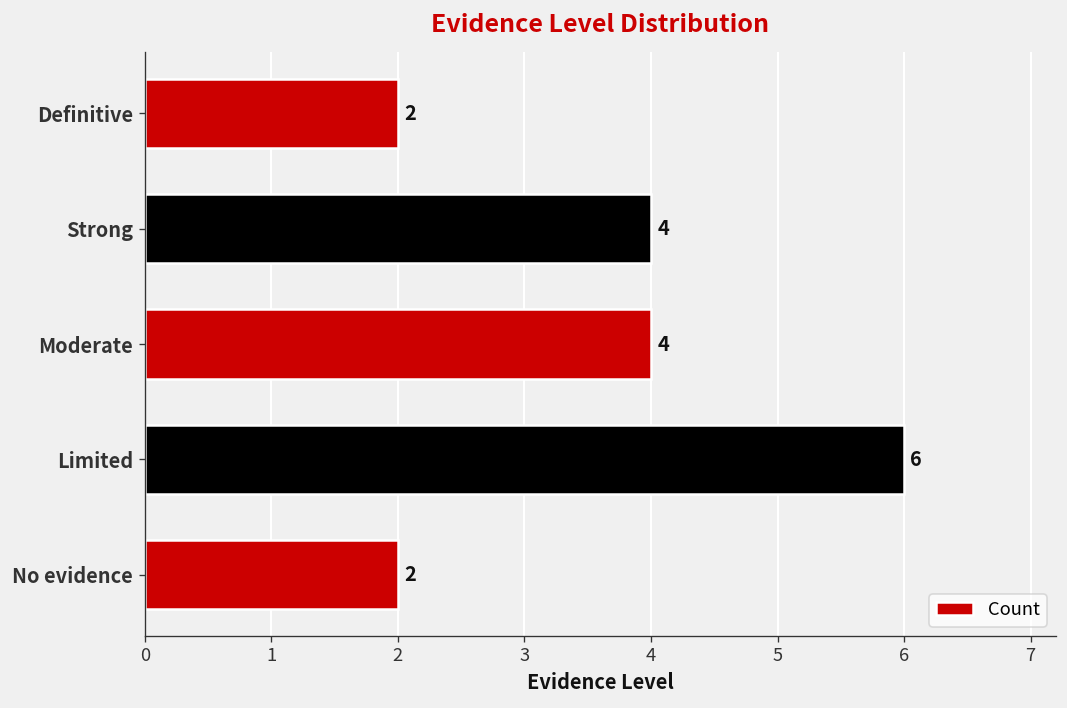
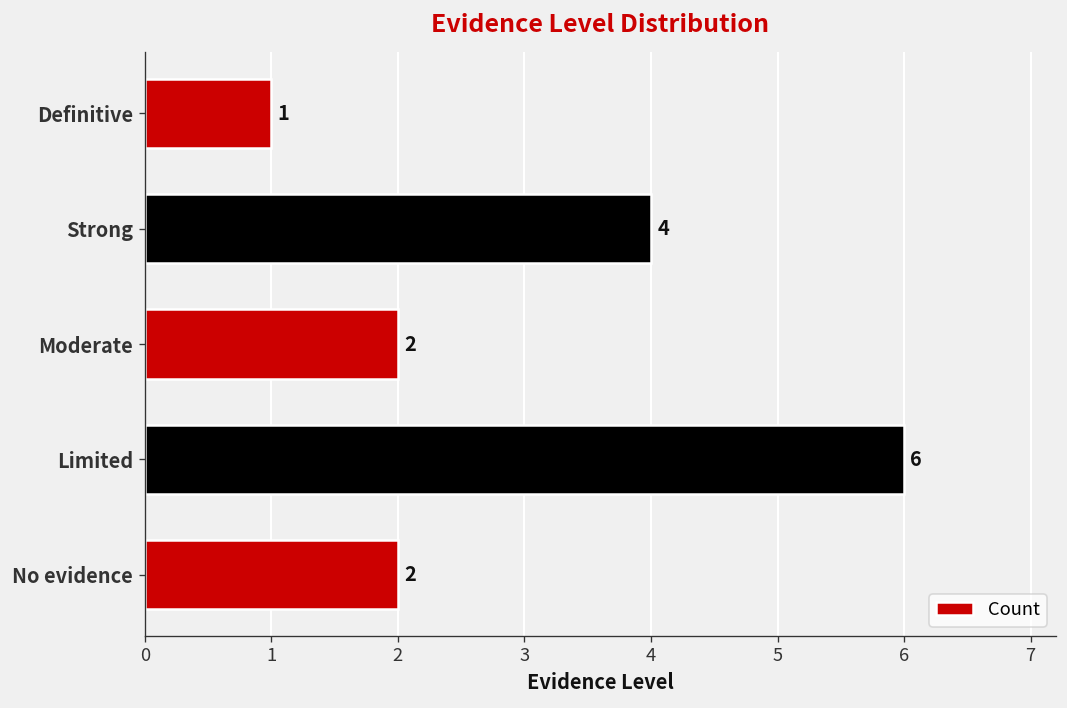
Definitive: 2 -> 1
Moderate: 4 -> 2
